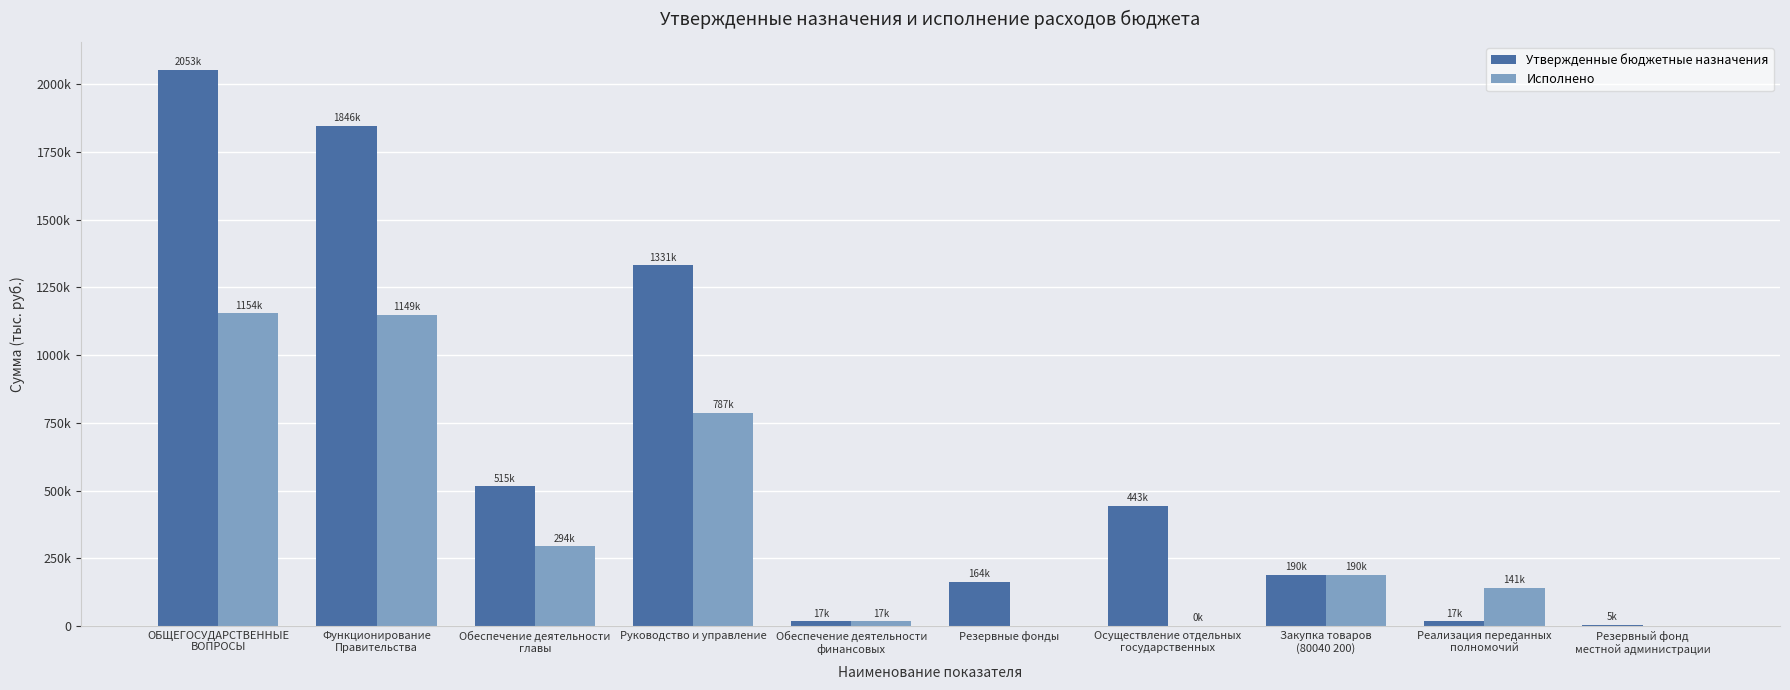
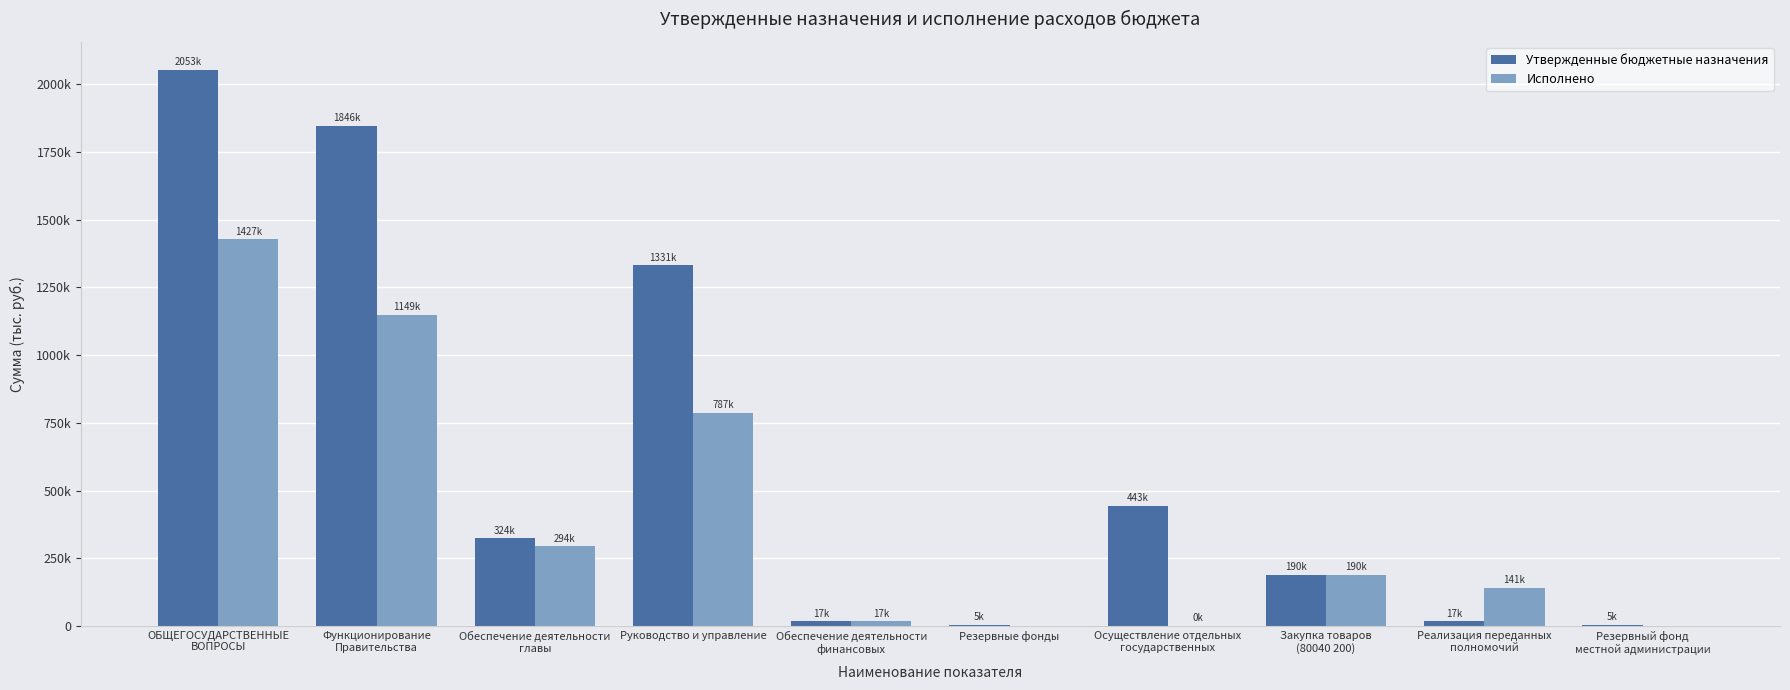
Исполнено, ОБЩЕГОСУДАРСТВЕННЫЕ ВОПРОСЫ: 1154k -> 1427k
Утвержденные бюджетные назначения, Обеспечение деятельности главы: 515k -> 324k
Утвержденные бюджетные назначения, Резервные фонды: 164k -> 5k
